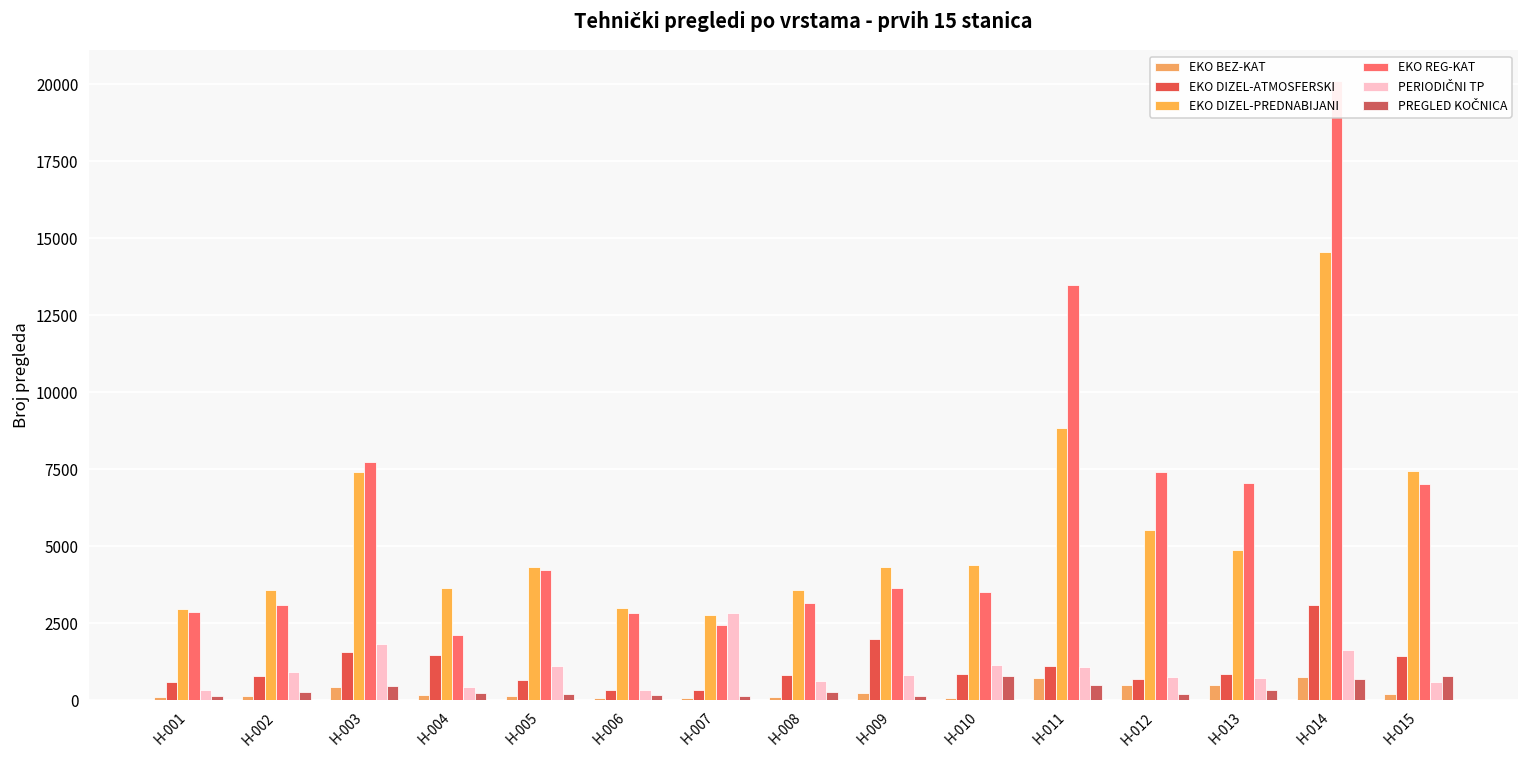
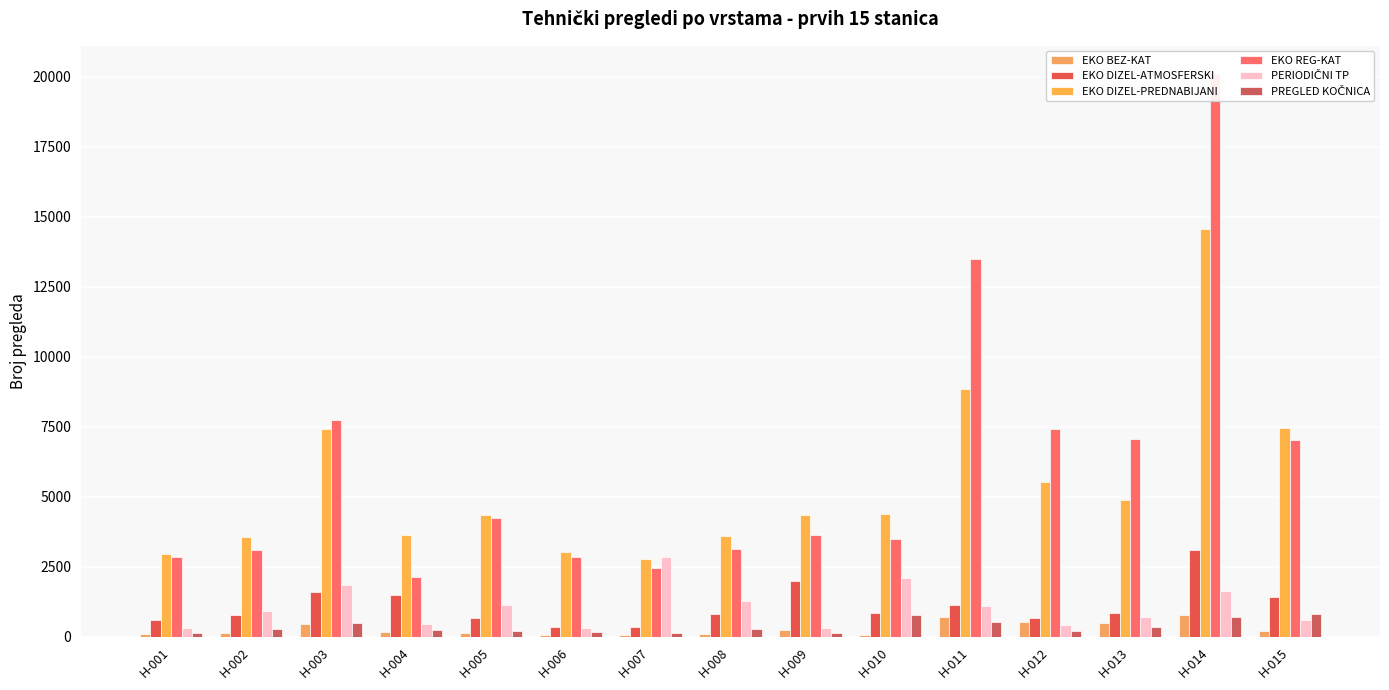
PERIODIČNI TP, H-008: 600 -> 1300
PERIODIČNI TP, H-009: 800 -> 300
PERIODIČNI TP, H-010: 1100 -> 2100
PERIODIČNI TP, H-012: 700 -> 400
